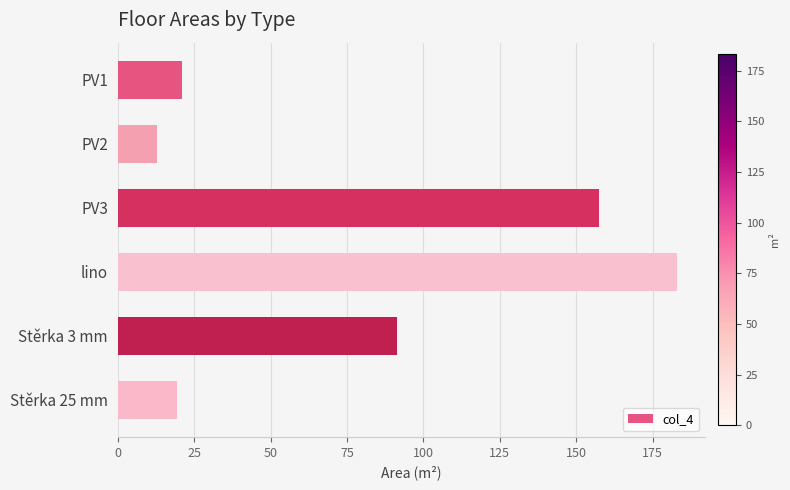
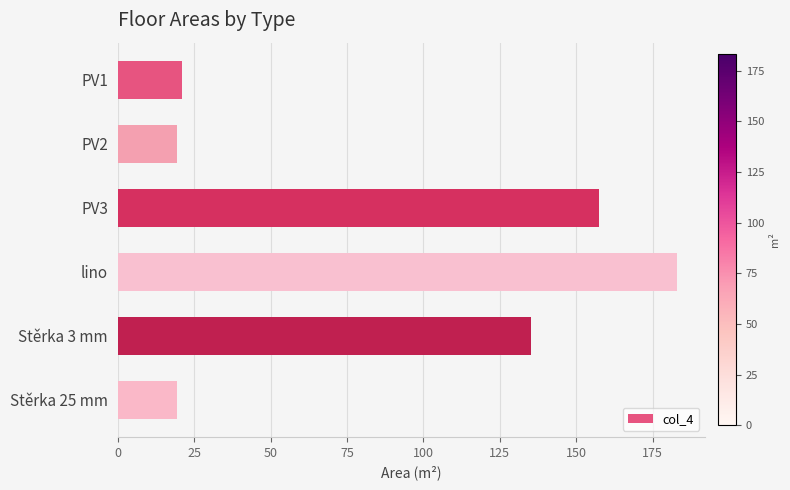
PV2: 13 -> 20
Stěrka 3 mm: 91 -> 135
